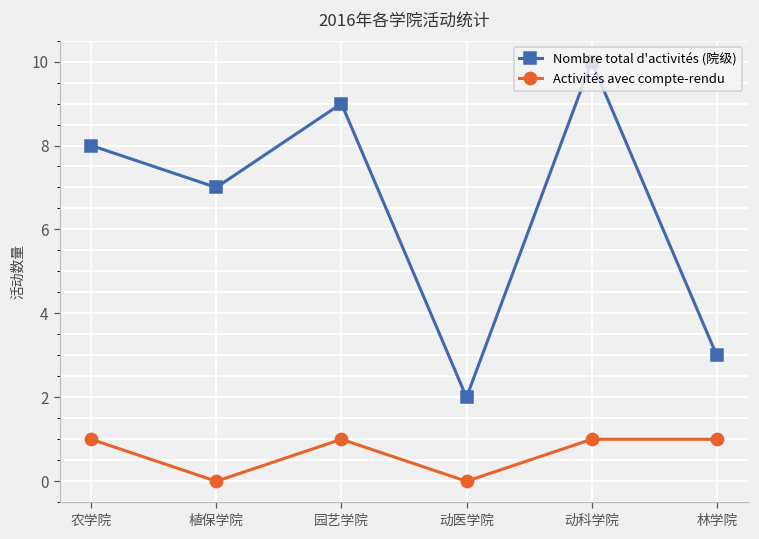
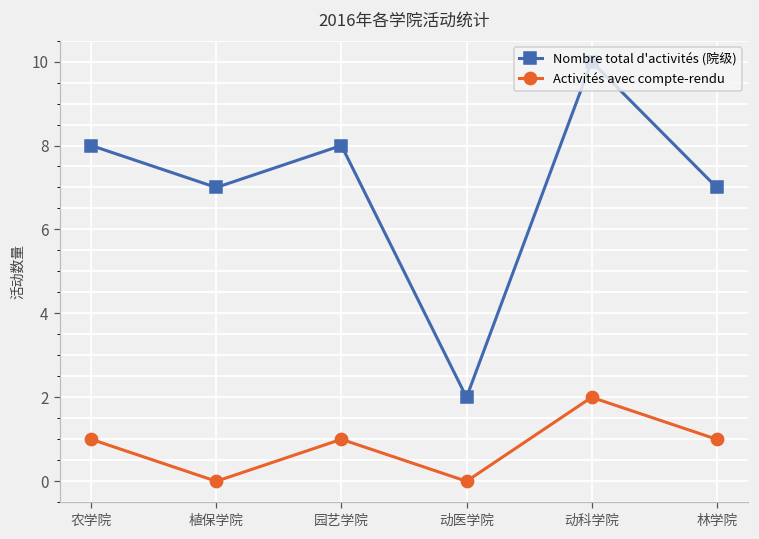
Nombre total d'activités (院级), 园艺学院: 9 -> 8
Activités avec compte-rendu, 动科学院: 1 -> 2
Nombre total d'activités (院级), 林学院: 3 -> 7
